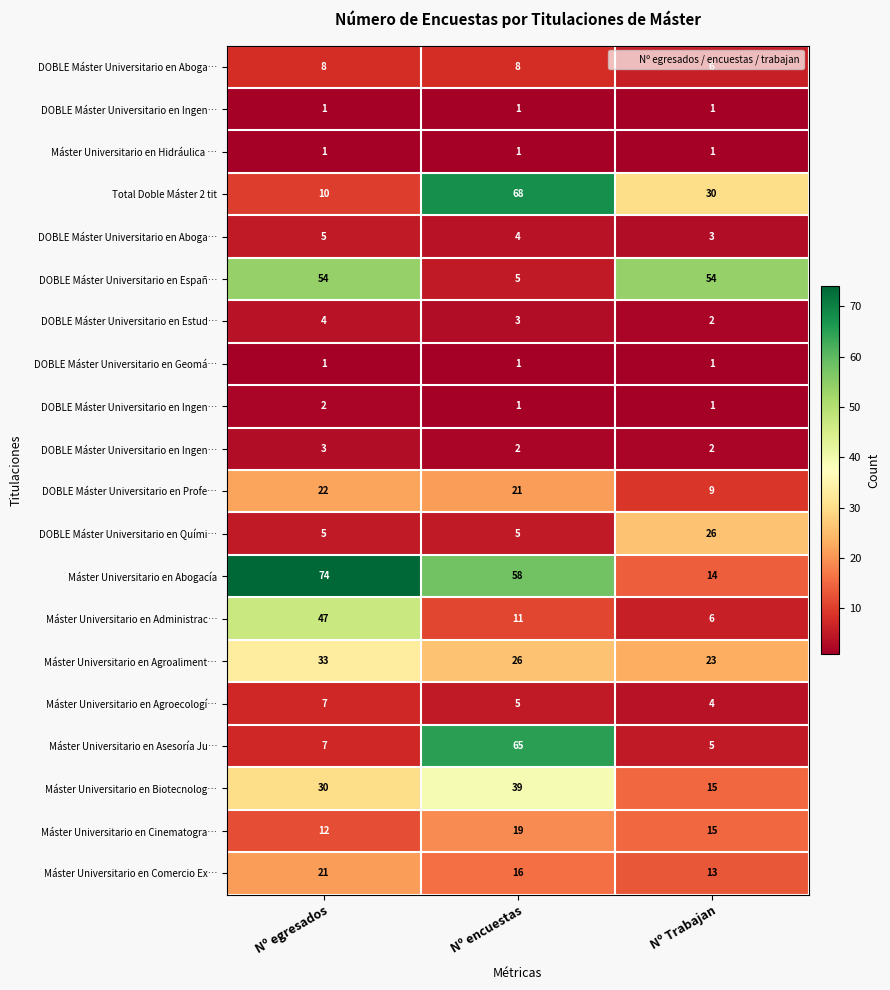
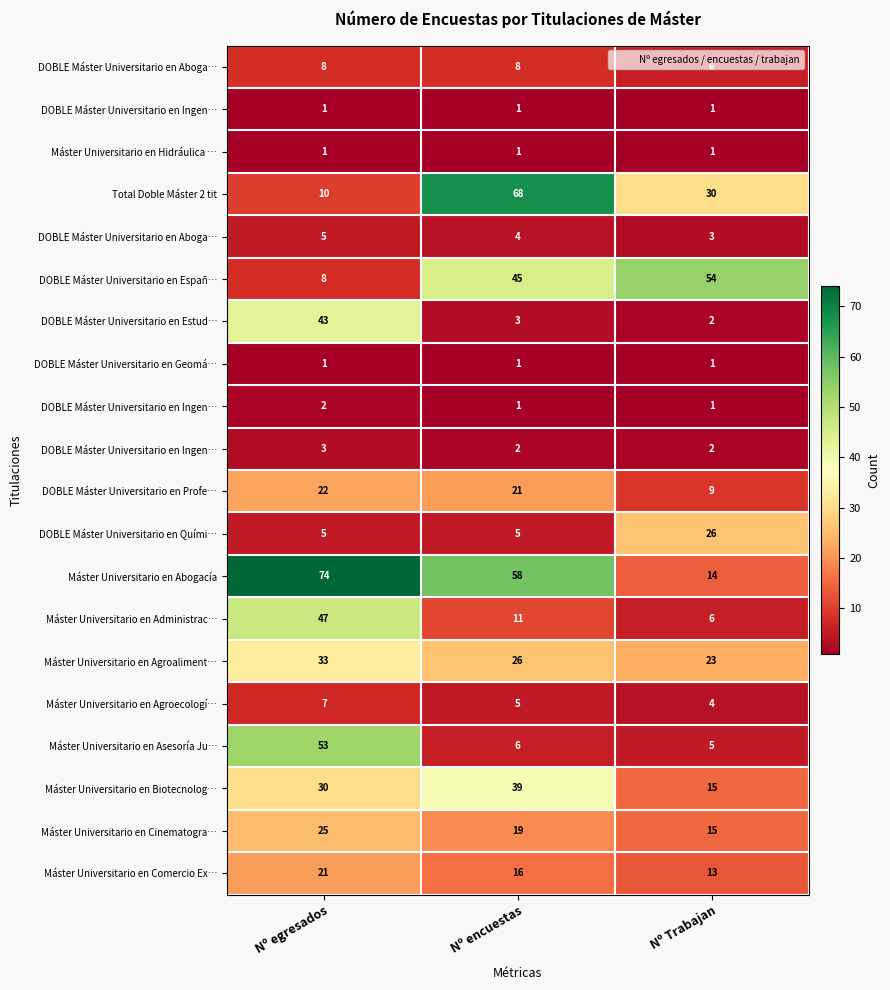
DOBLE Máster Universitario en Españ…, Nº egresados: 54 -> 8
DOBLE Máster Universitario en Españ…, Nº encuestas: 5 -> 45
DOBLE Máster Universitario en Estud…, Nº egresados: 4 -> 43
Máster Universitario en Asesoría Ju…, Nº egresados: 7 -> 53
Máster Universitario en Asesoría Ju…, Nº encuestas: 65 -> 6
Máster Universitario en Cinematogra…, Nº egresados: 12 -> 25
